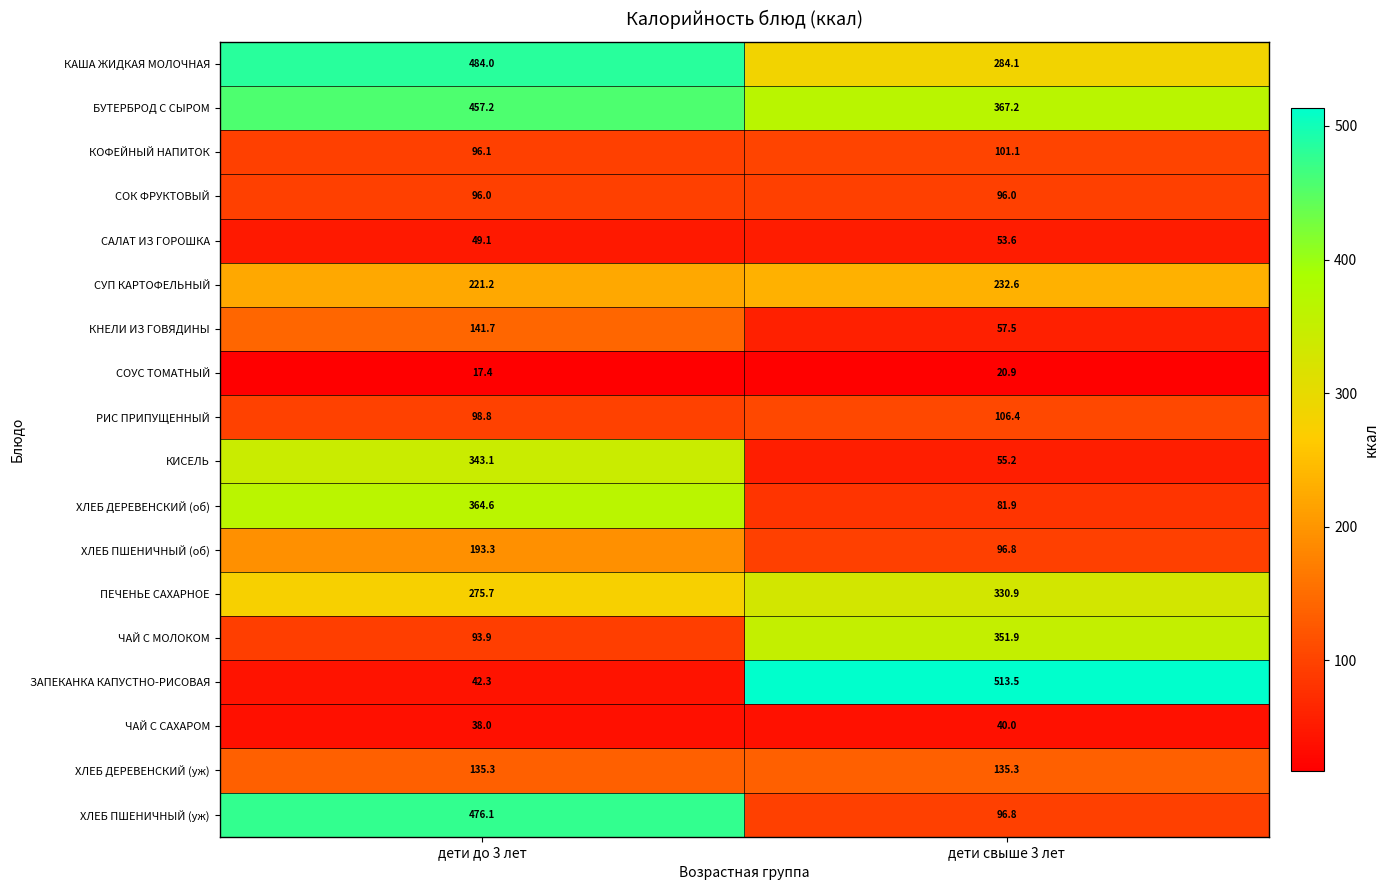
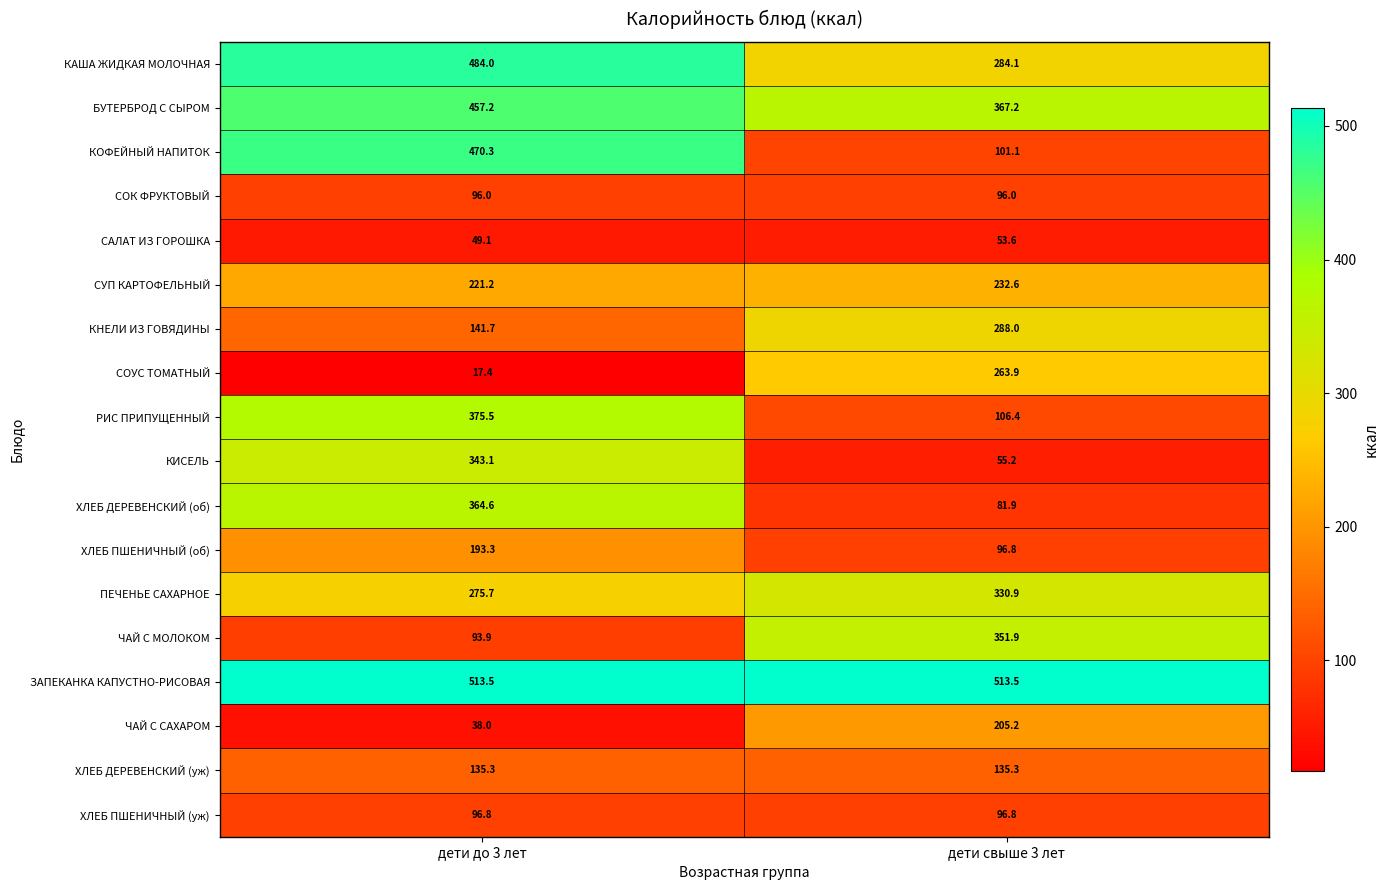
КОФЕЙНЫЙ НАПИТОК, дети до 3 лет: 96.1 -> 470.3
КНЕЛИ ИЗ ГОВЯДИНЫ, дети свыше 3 лет: 57.5 -> 288.0
СОУС ТОМАТНЫЙ, дети свыше 3 лет: 20.9 -> 263.9
РИС ПРИПУЩЕННЫЙ, дети до 3 лет: 98.8 -> 375.5
ЗАПЕКАНКА КАПУСТНО-РИСОВАЯ, дети до 3 лет: 42.3 -> 513.5
ЧАЙ С САХАРОМ, дети свыше 3 лет: 40.0 -> 205.2
ХЛЕБ ПШЕНИЧНЫЙ (уж), дети до 3 лет: 476.1 -> 96.8
